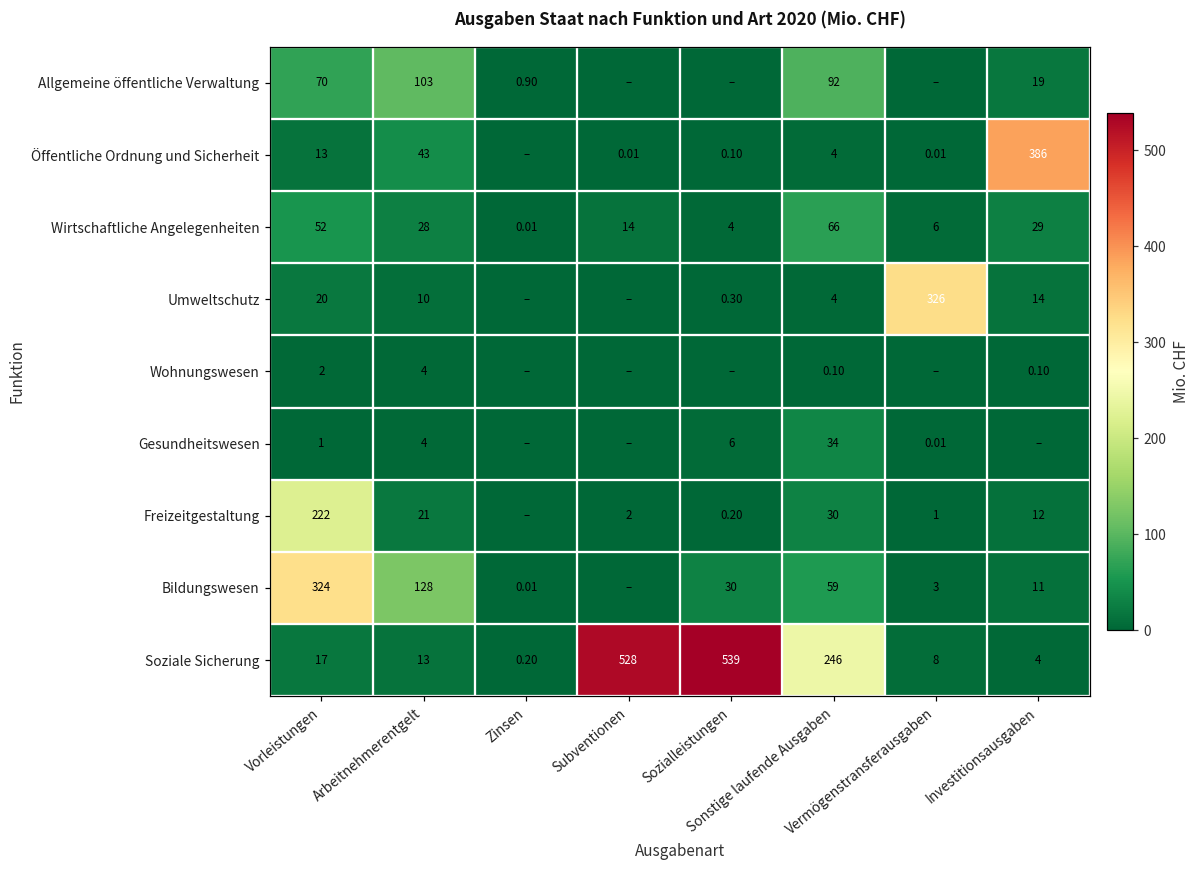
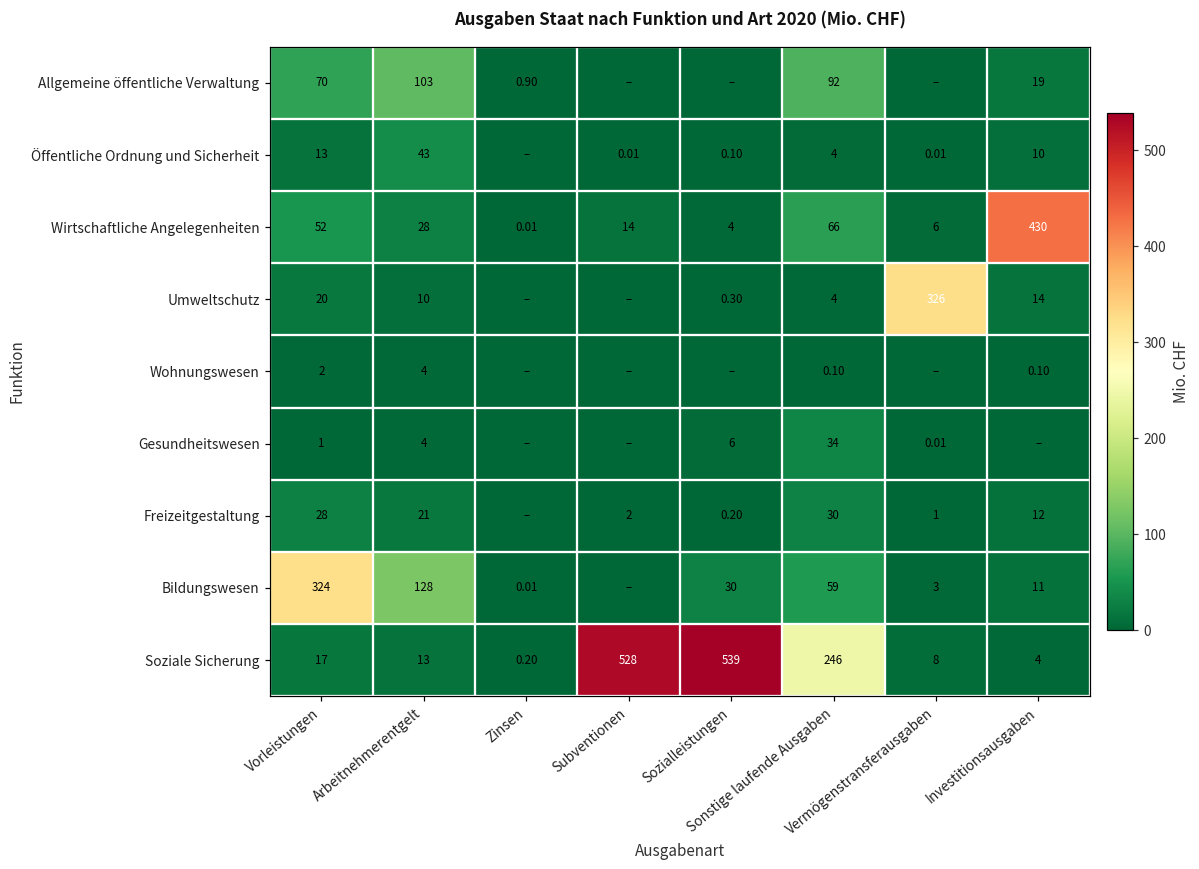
Öffentliche Ordnung und Sicherheit, Investitionsausgaben: 386 -> 10
Wirtschaftliche Angelegenheiten, Investitionsausgaben: 29 -> 430
Freizeitgestaltung, Vorleistungen: 222 -> 28
